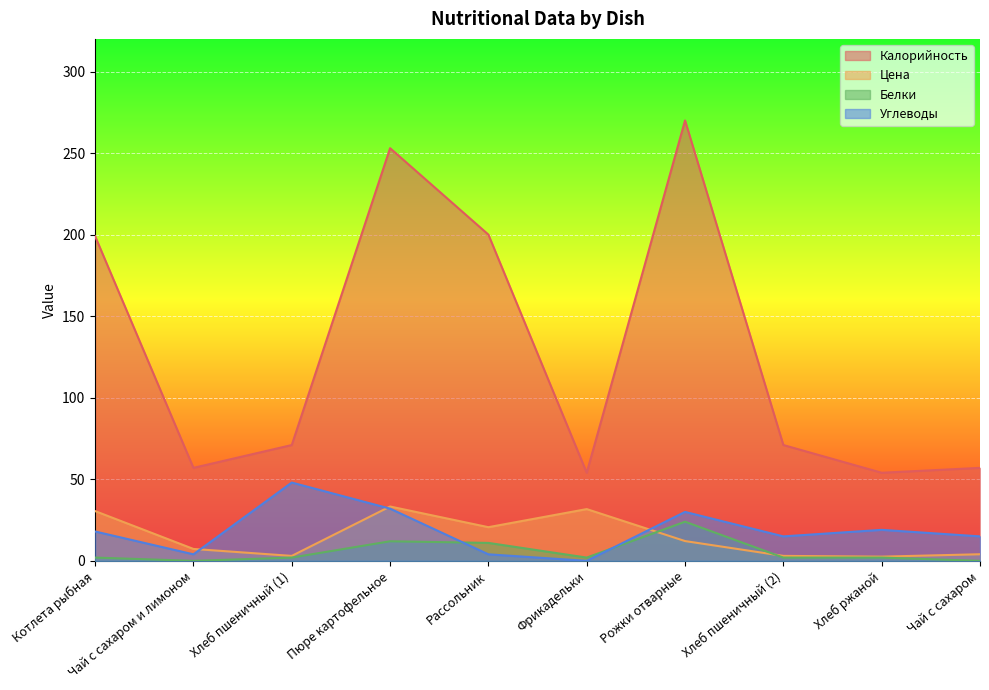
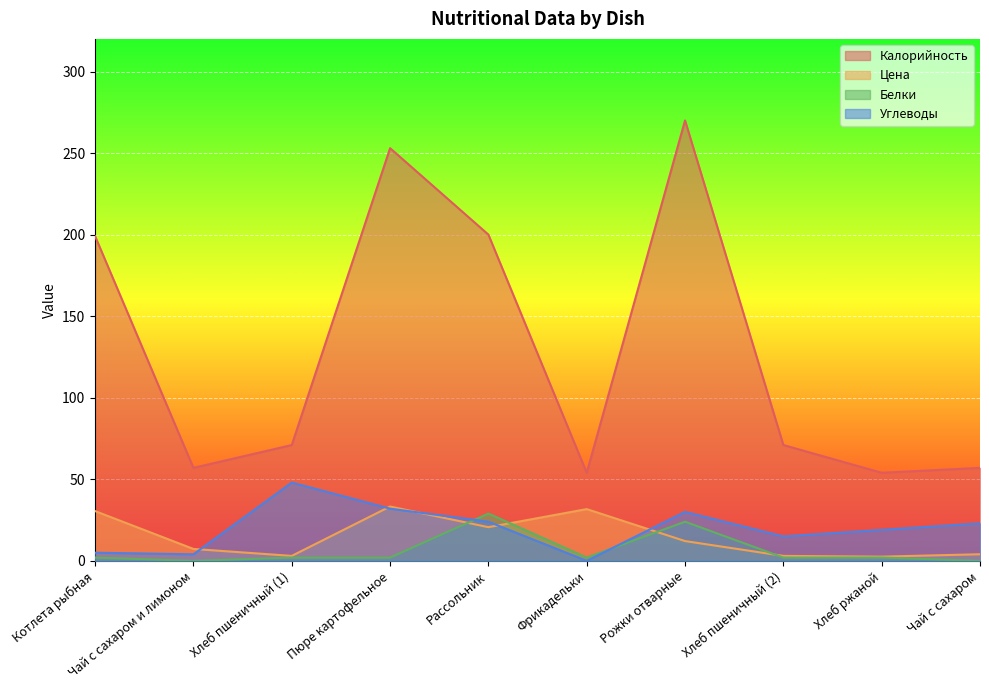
Углеводы, Котлета рыбная: 18 -> 5
Белки, Пюре картофельное: 12 -> 2
Белки, Рассольник: 11 -> 29
Углеводы, Рассольник: 4 -> 24
Углеводы, Чай с сахаром: 15 -> 23
